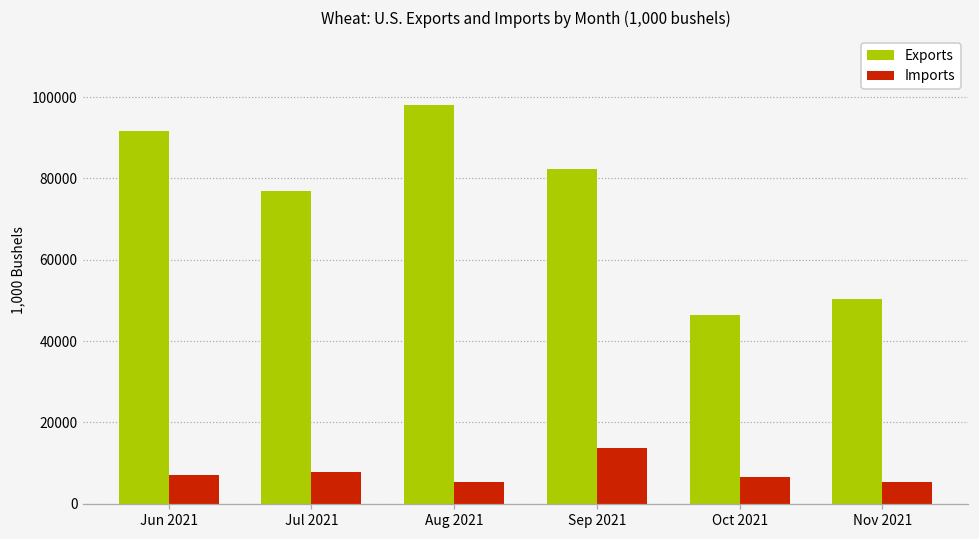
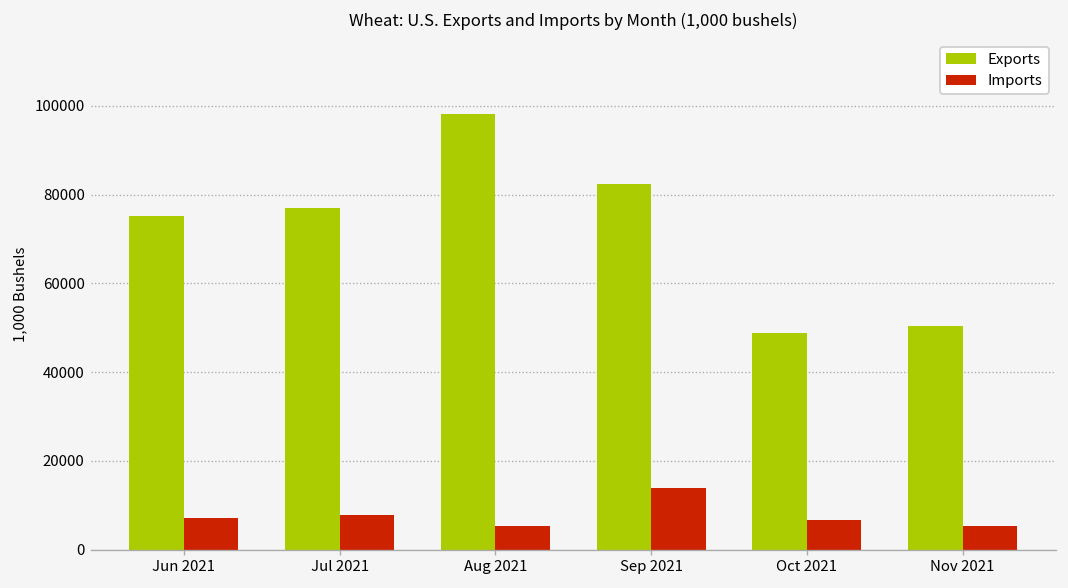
Exports, Jun 2021: 92000 -> 75000
Exports, Oct 2021: 46000 -> 49000
